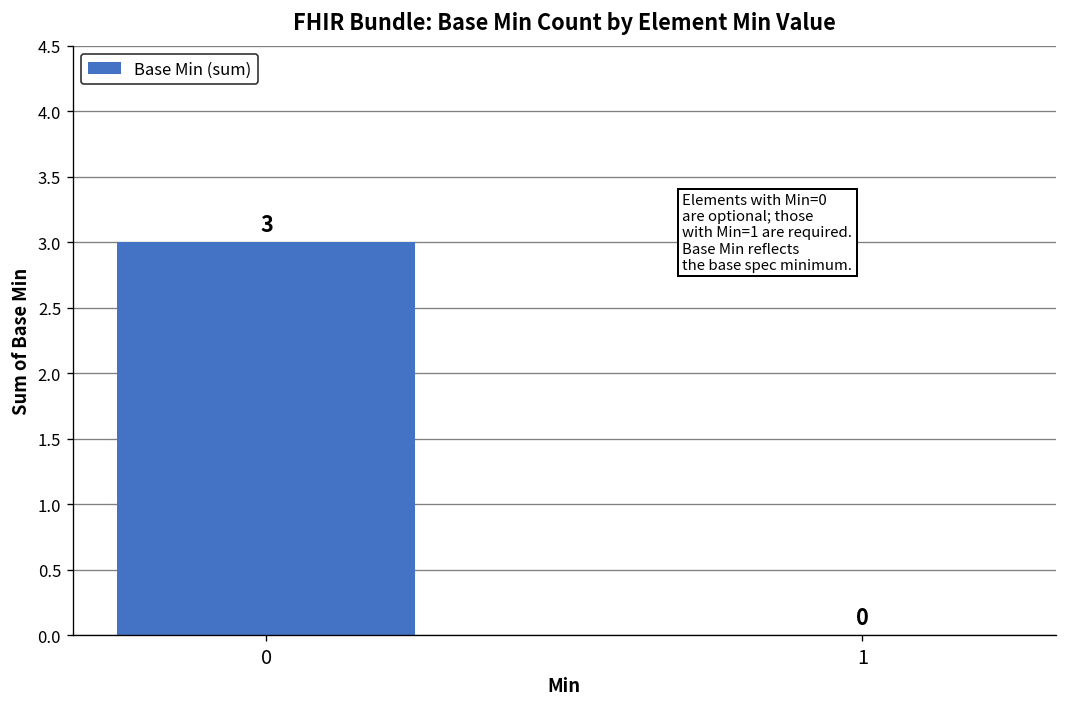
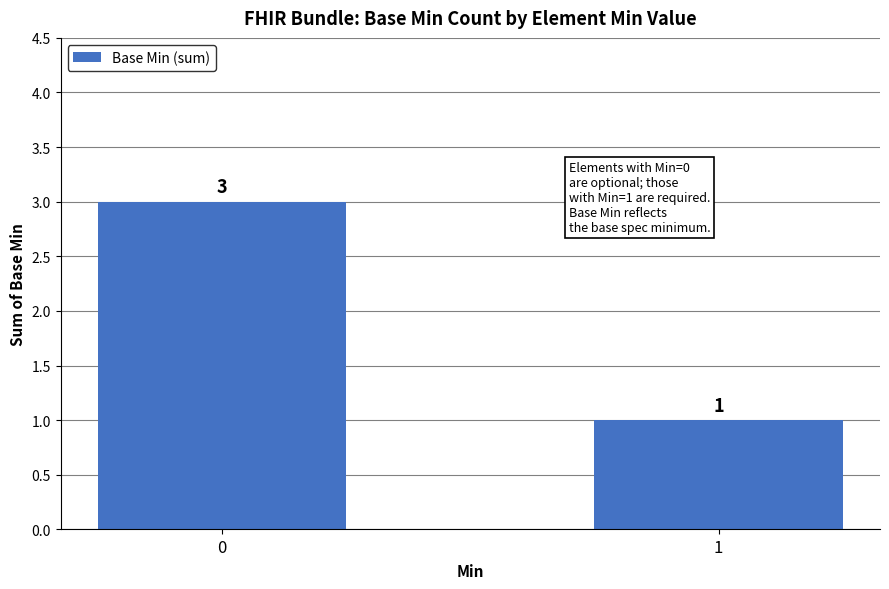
1: 0 -> 1
